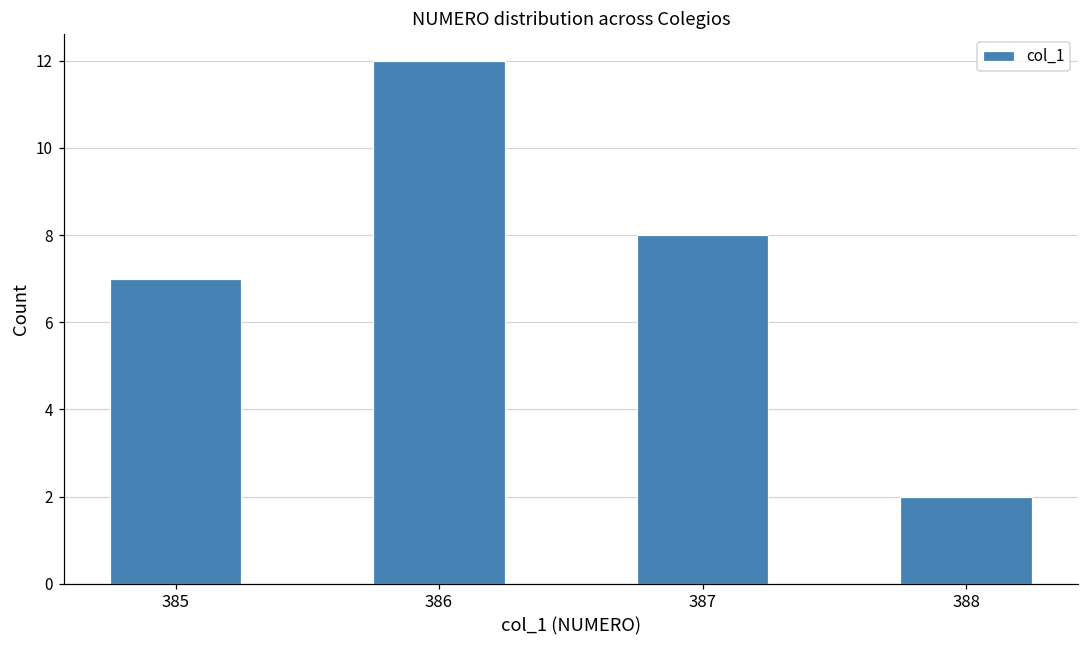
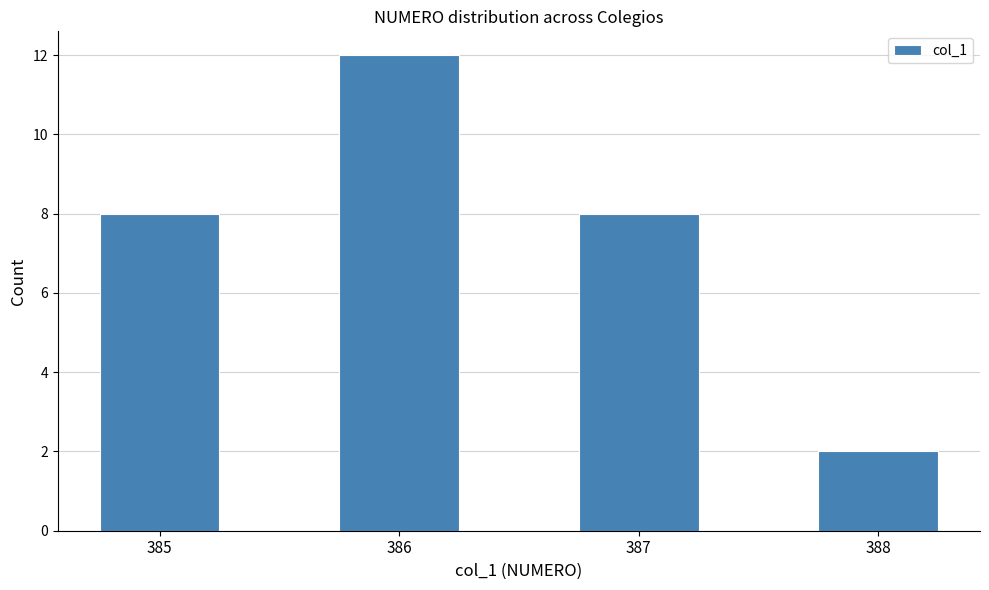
385: 7 -> 8
